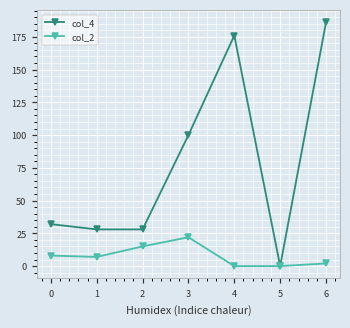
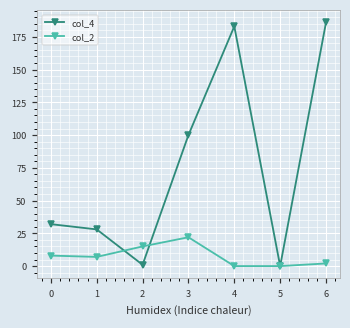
col_4, 2: 28 -> 1
col_4, 4: 176 -> 183
